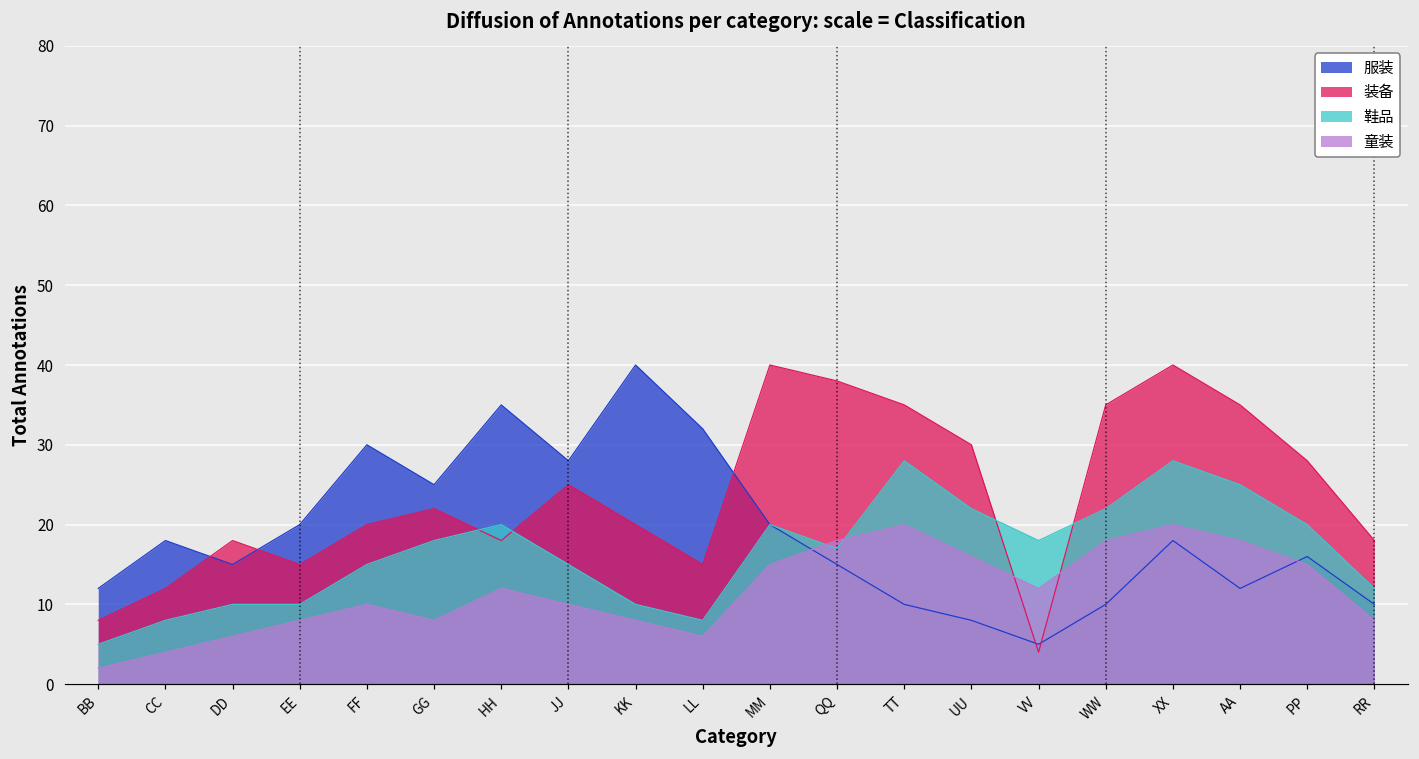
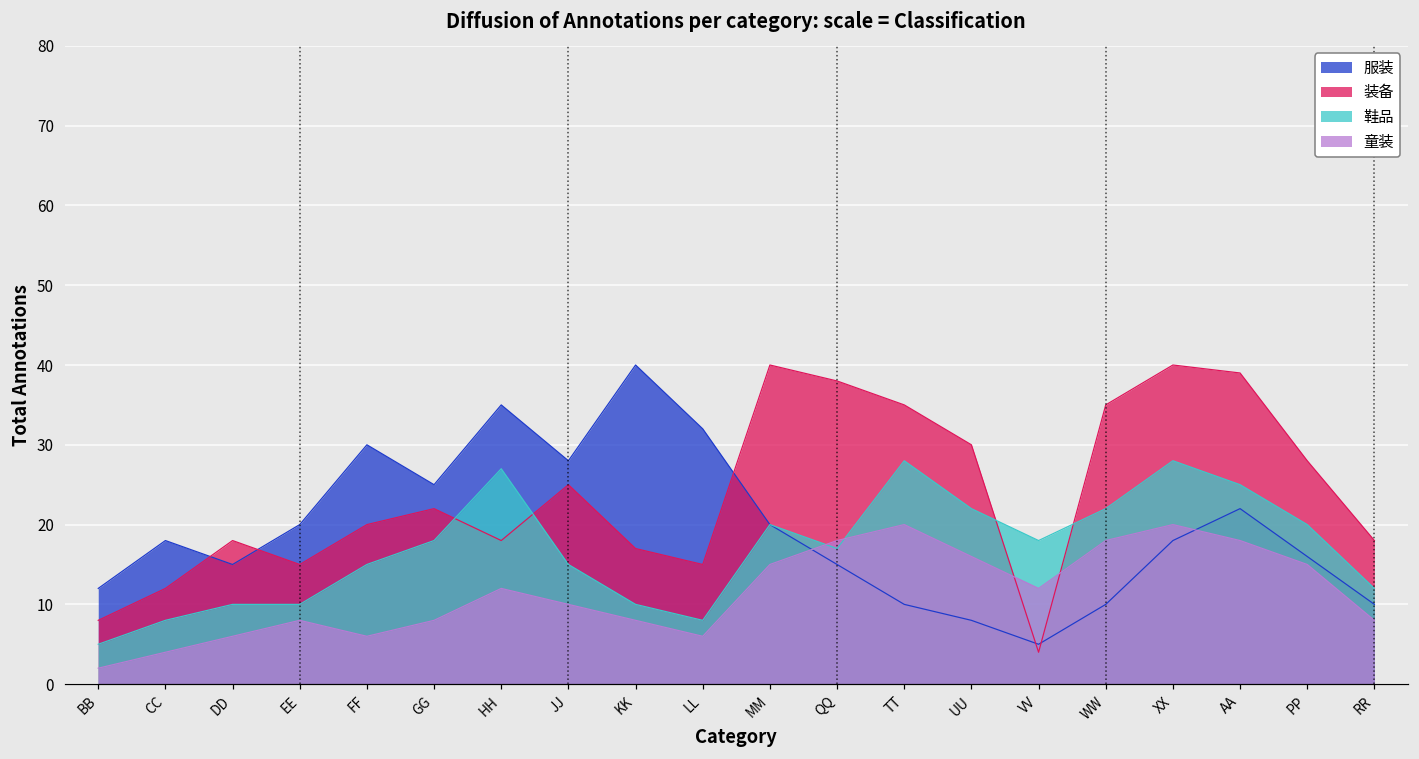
童装, FF: 10 -> 6
鞋品, HH: 20 -> 27
装备, KK: 20 -> 17
服装, AA: 12 -> 22
装备, AA: 35 -> 39
